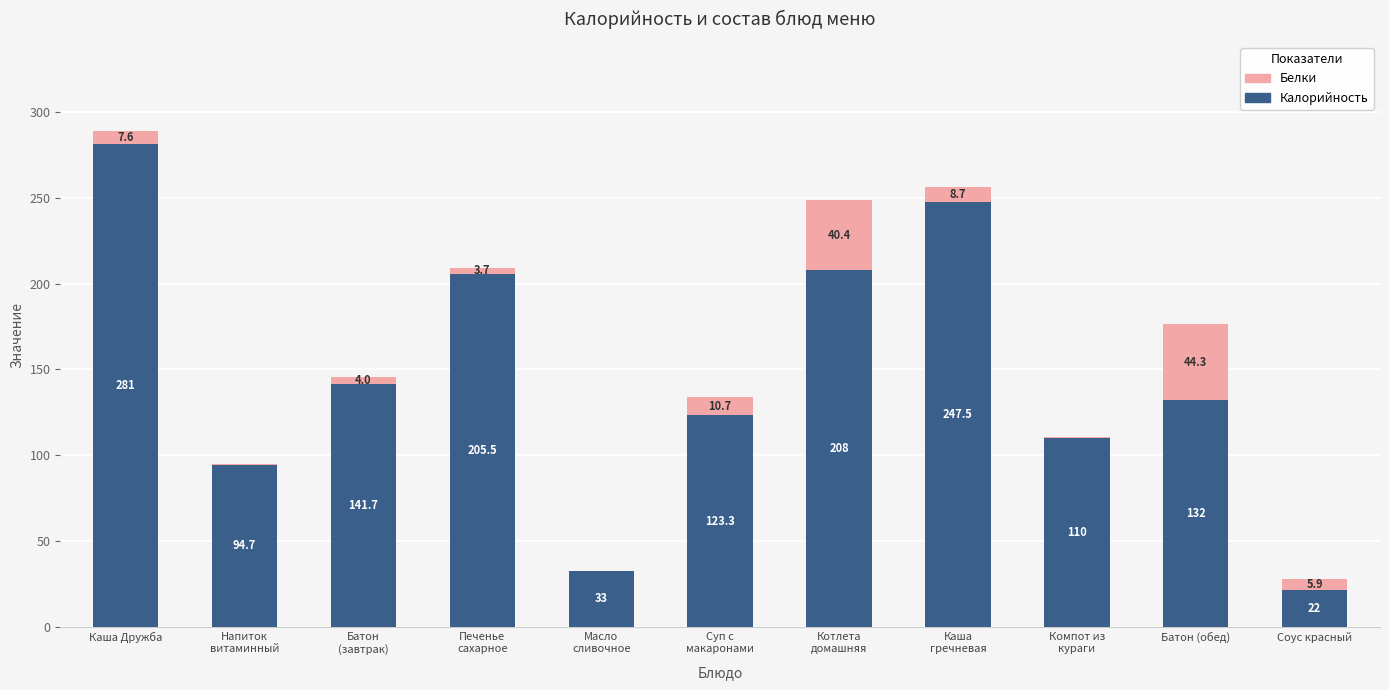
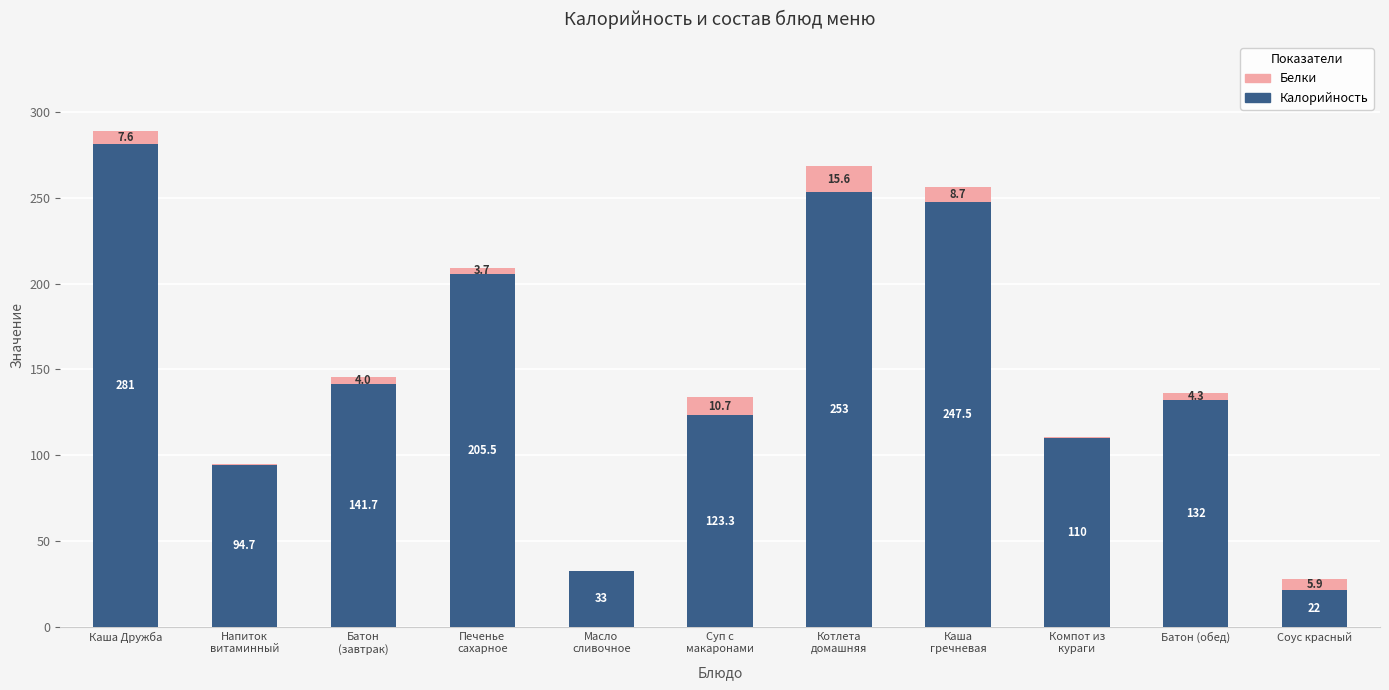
Калорийность, Котлета домашняя: 208 -> 253
Белки, Котлета домашняя: 40.4 -> 15.6
Белки, Батон (обед): 44.3 -> 4.3
